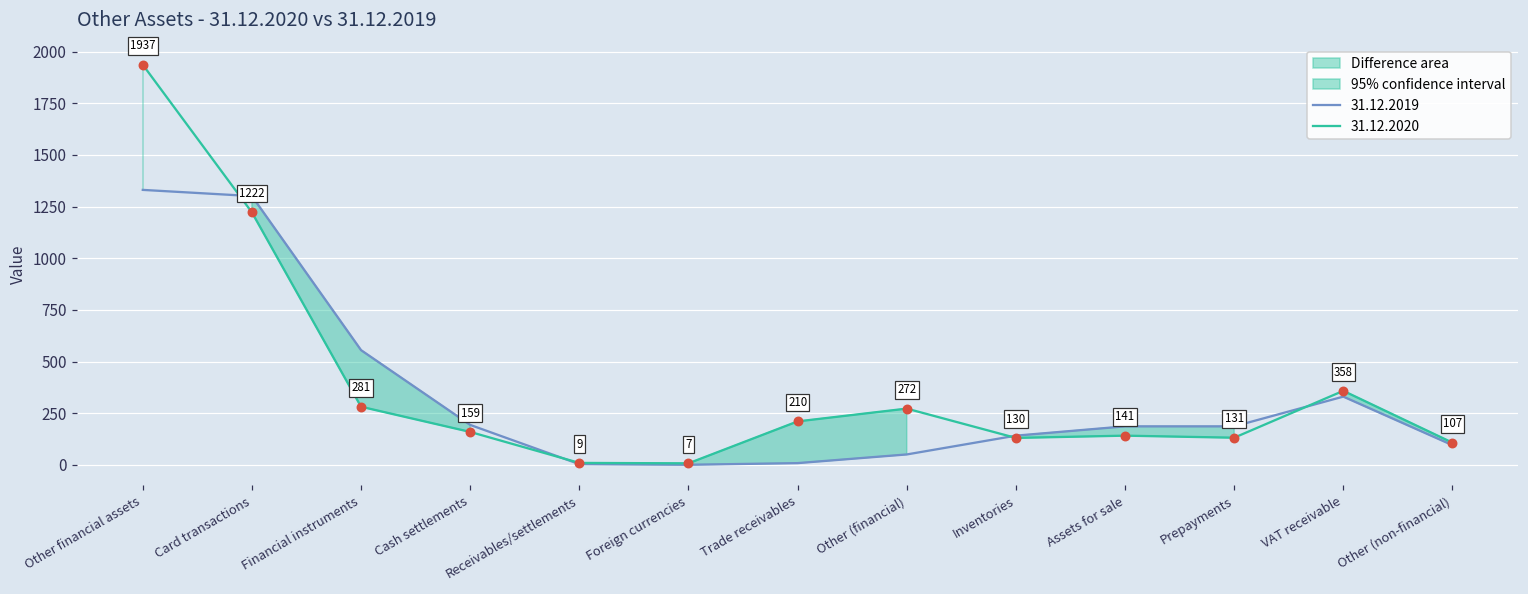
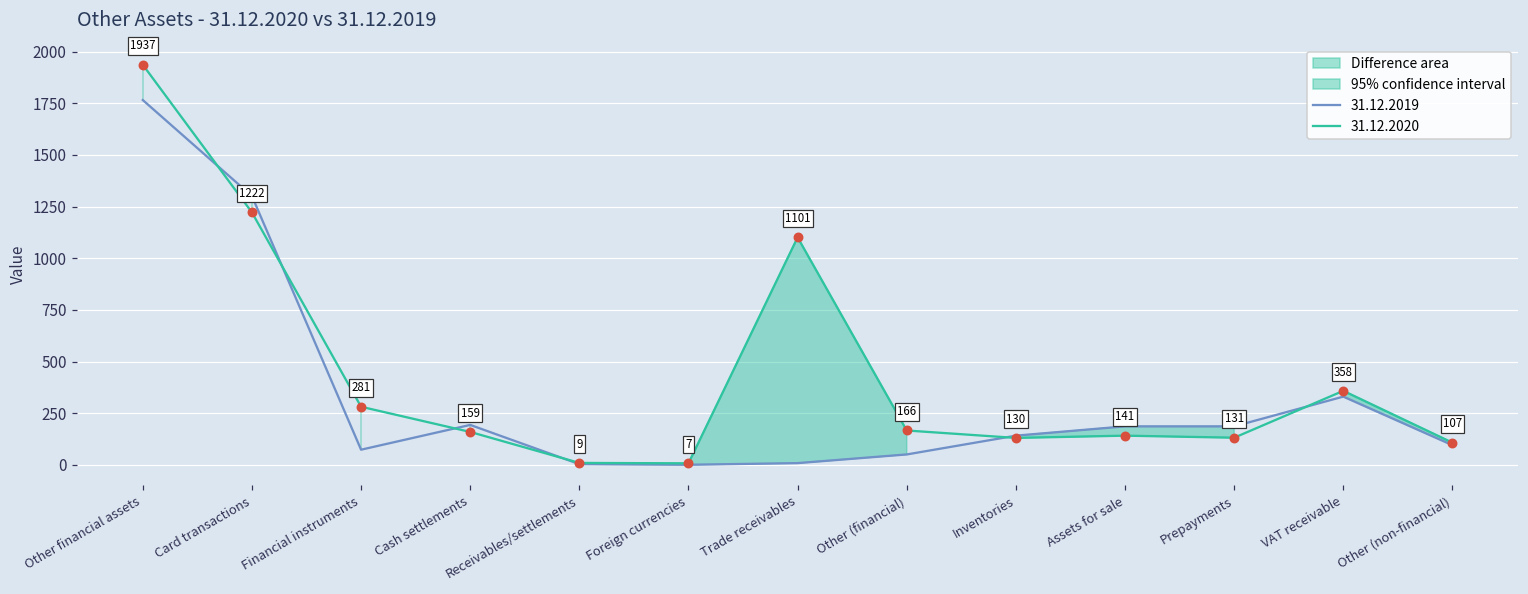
31.12.2019, Other financial assets: 1330 -> 1770
31.12.2019, Financial instruments: 560 -> 70
31.12.2020, Trade receivables: 210 -> 1101
31.12.2020, Other (financial): 272 -> 166
